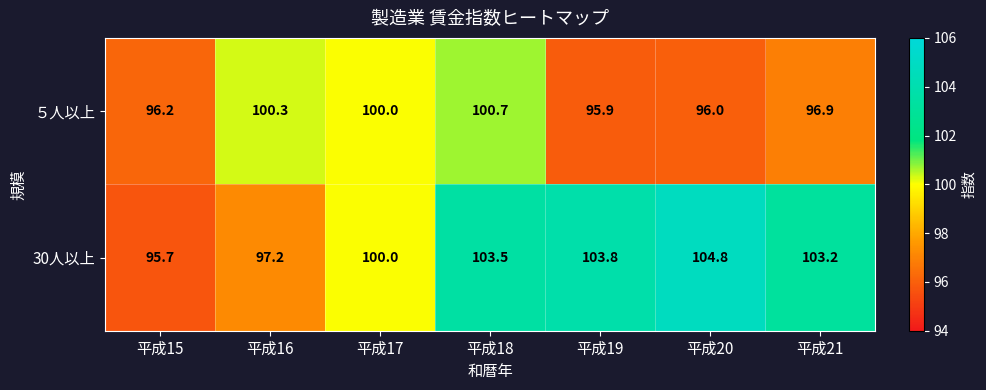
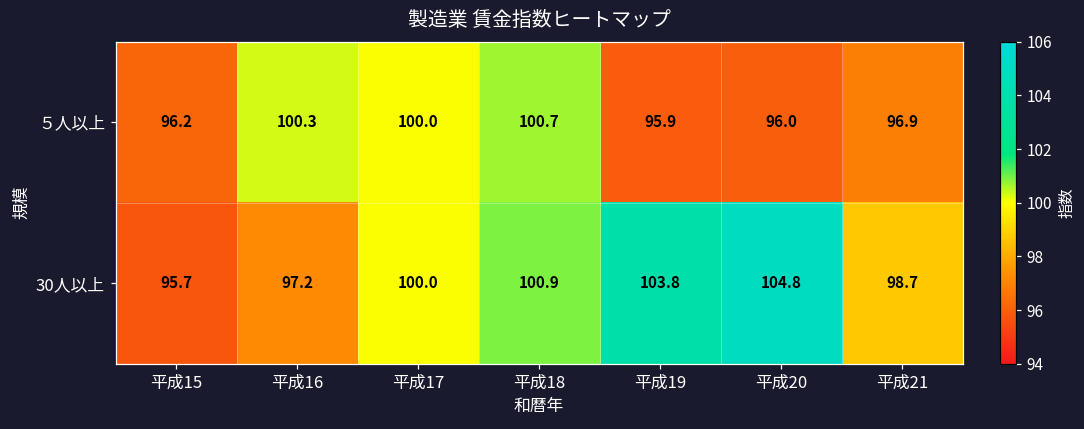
30人以上, 平成18: 103.5 -> 100.9
30人以上, 平成21: 103.2 -> 98.7
